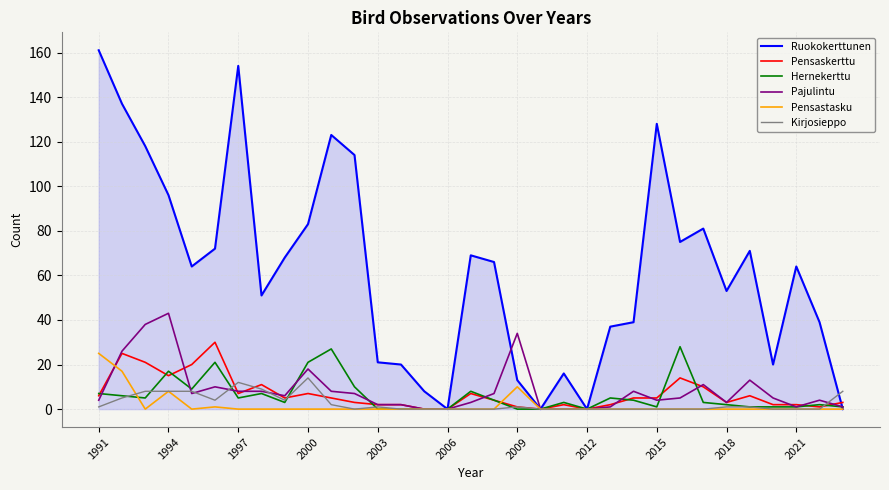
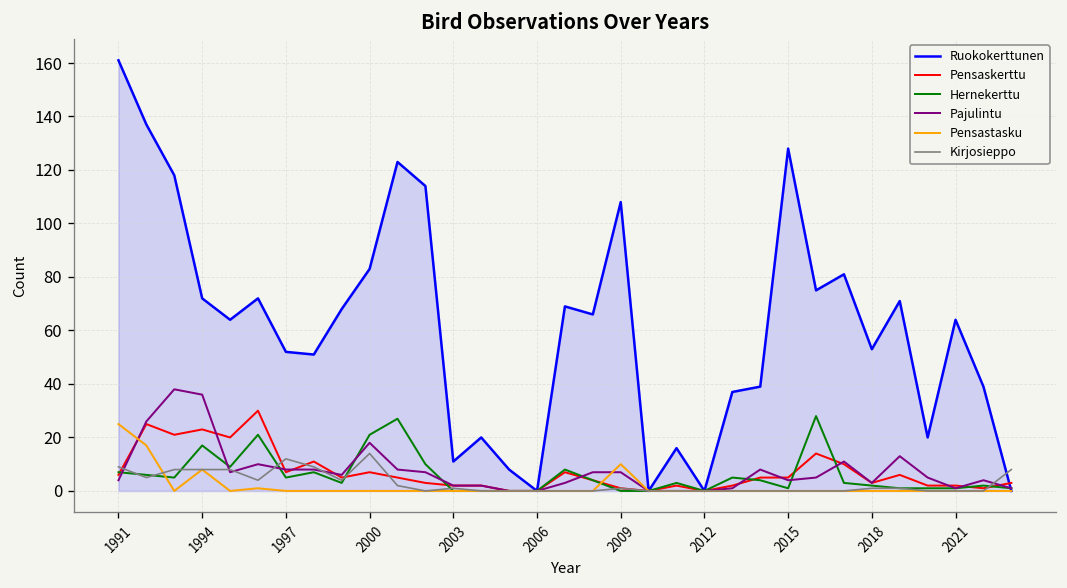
Kirjosieppo, 1991: 1 -> 9
Ruokokerttunen, 1994: 96 -> 72
Pensaskerttu, 1994: 15 -> 23
Pajulintu, 1994: 43 -> 36
Ruokokerttunen, 1997: 154 -> 52
Ruokokerttunen, 2003: 21 -> 11
Ruokokerttunen, 2009: 13 -> 108
Pajulintu, 2009: 34 -> 7
